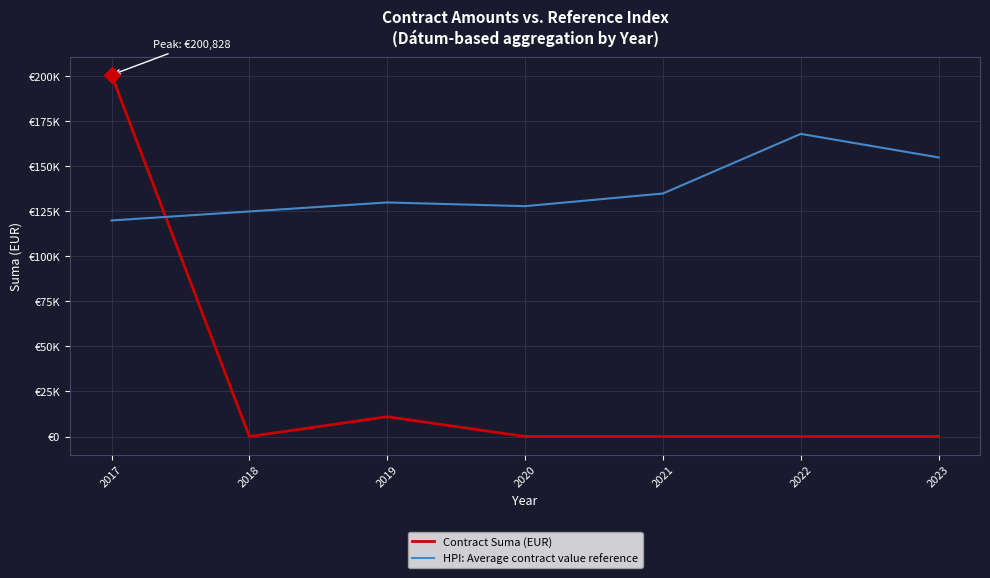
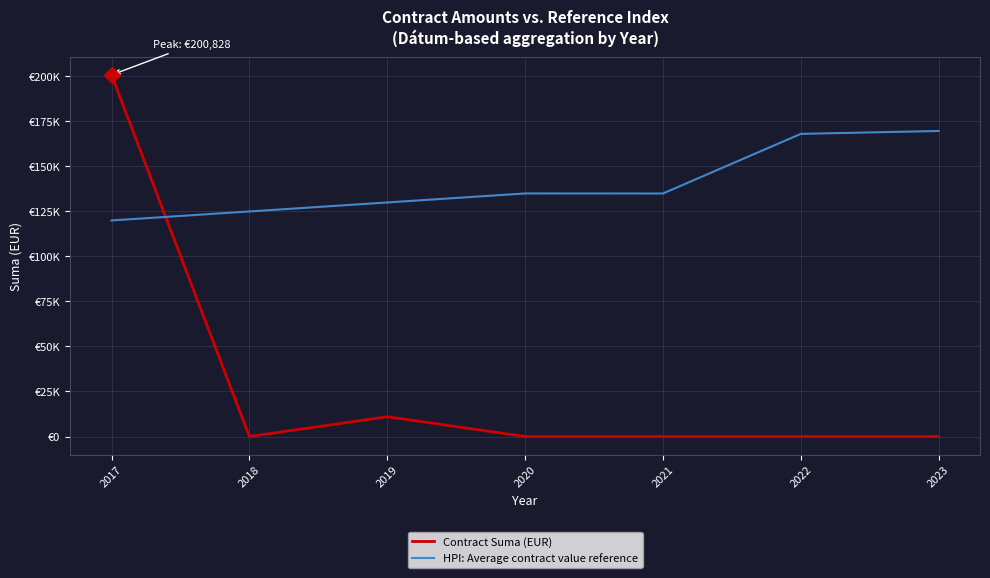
HPI: Average contract value reference, 2020: €128000 -> €135000
HPI: Average contract value reference, 2023: €155000 -> €170000
